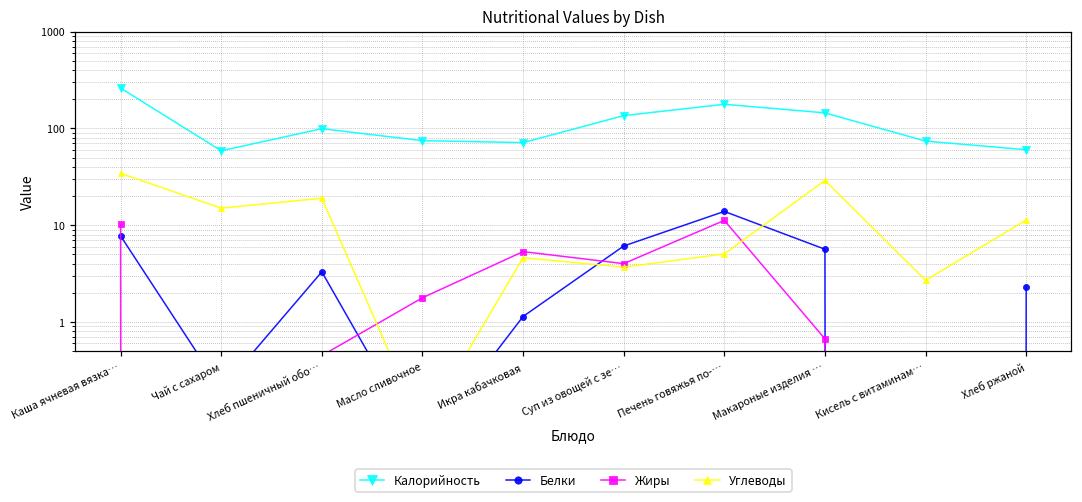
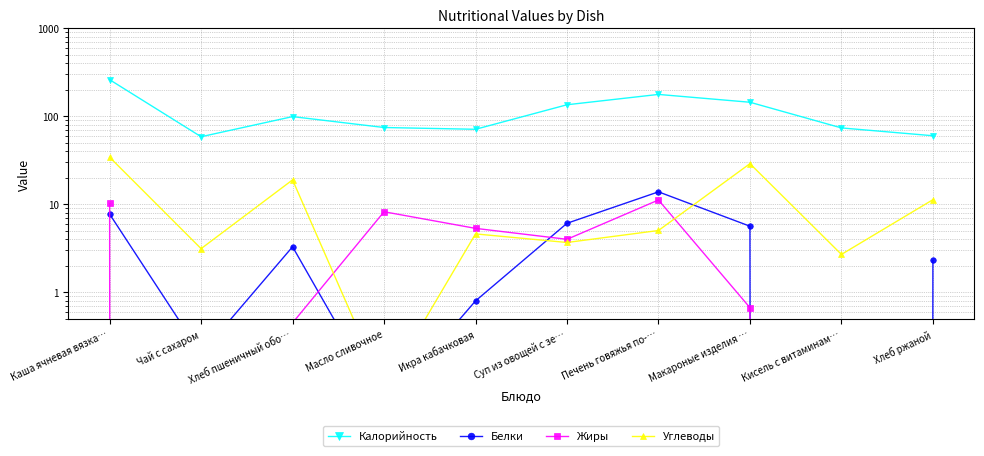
Углеводы, Чай с сахаром: 15 -> 3.1
Жиры, Масло сливочное: 1.8 -> 8
Белки, Икра кабачковая: 1.1 -> 0.8
